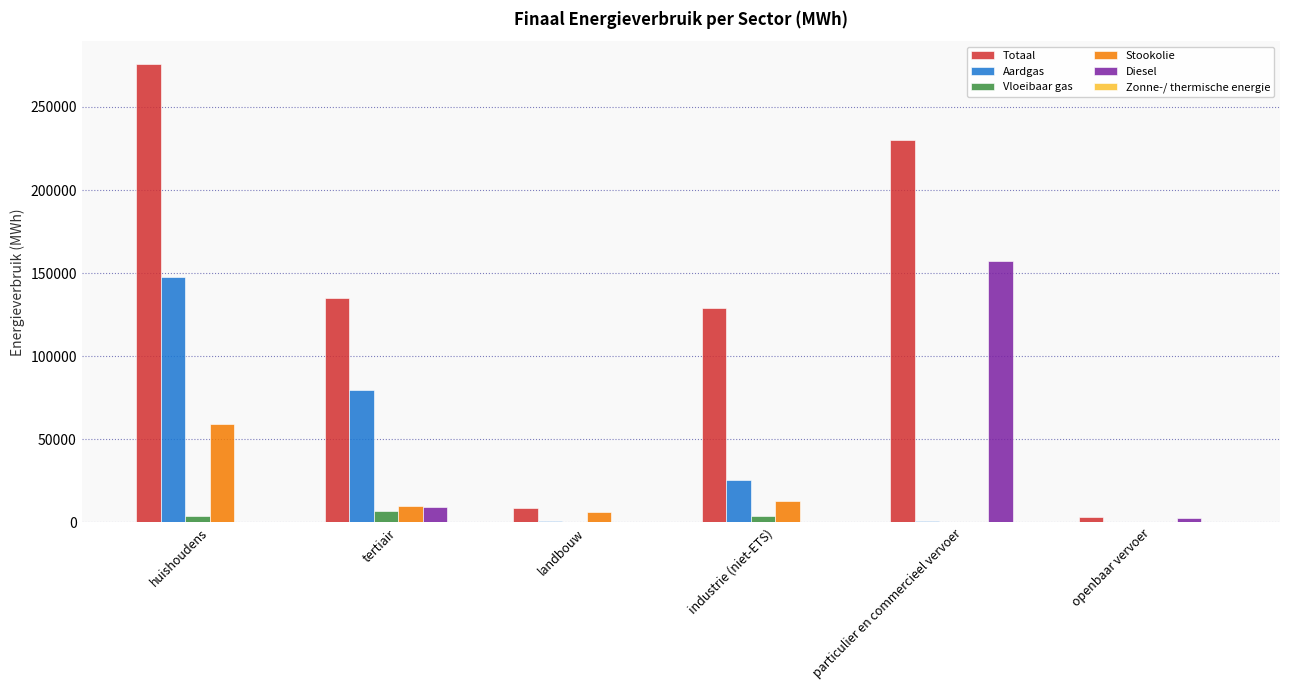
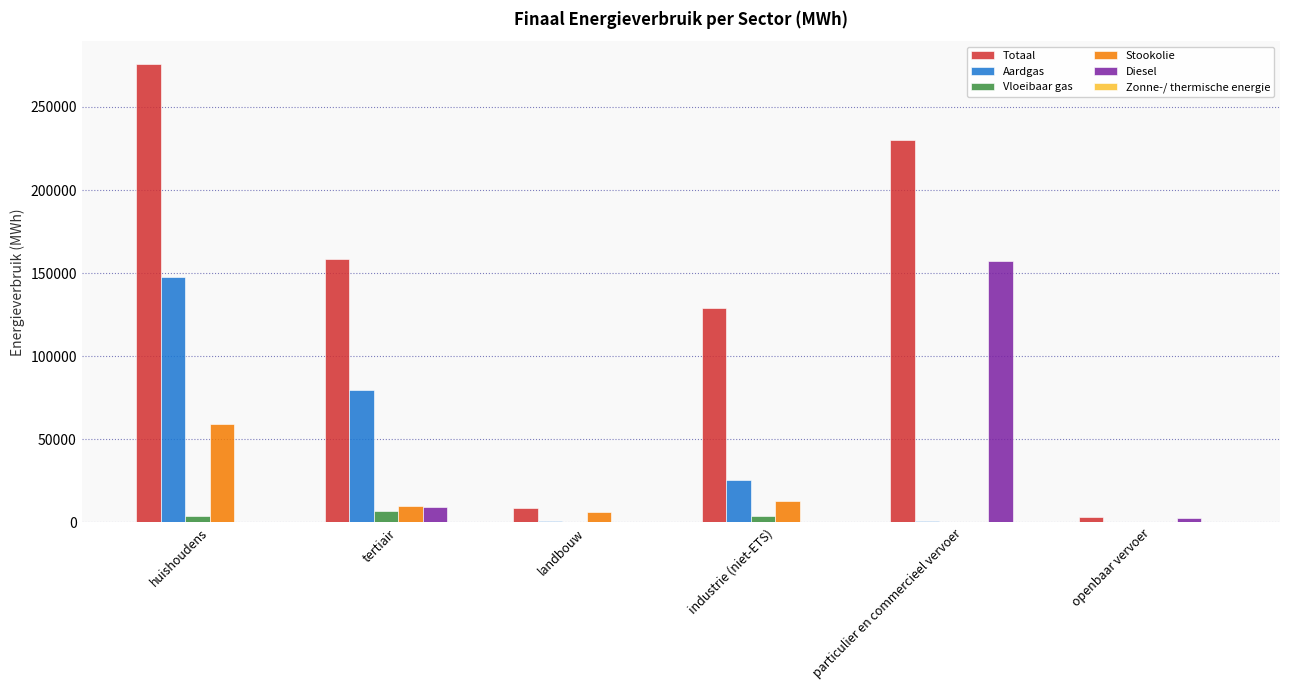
Totaal, tertiair: 135000 -> 158000
